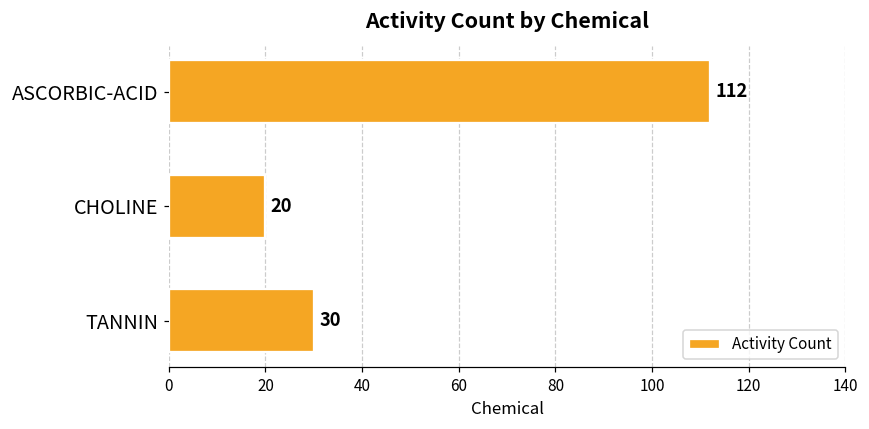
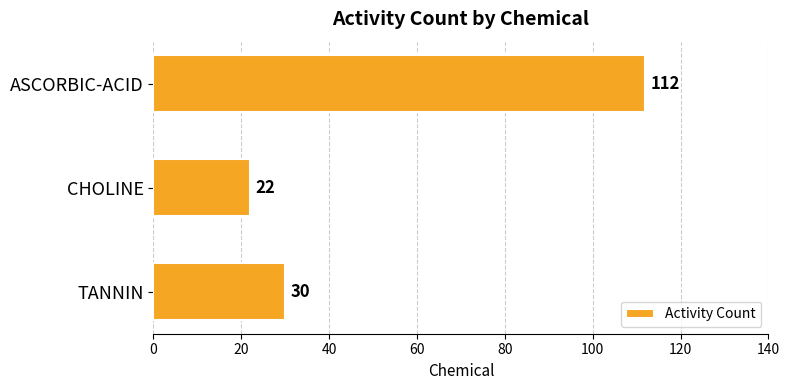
CHOLINE: 20 -> 22
